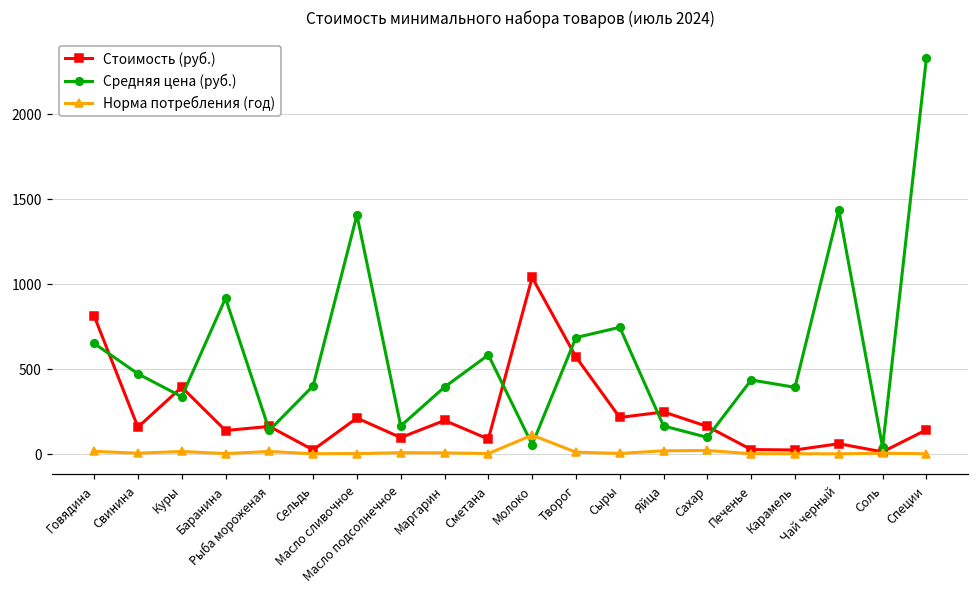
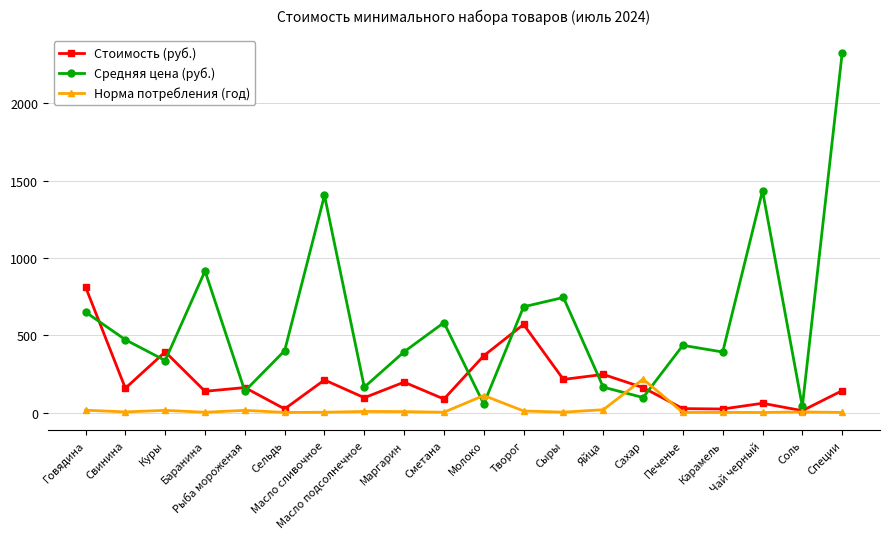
Стоимость (руб.), Молоко: 1040 -> 370
Норма потребления (год), Сахар: 20 -> 220
